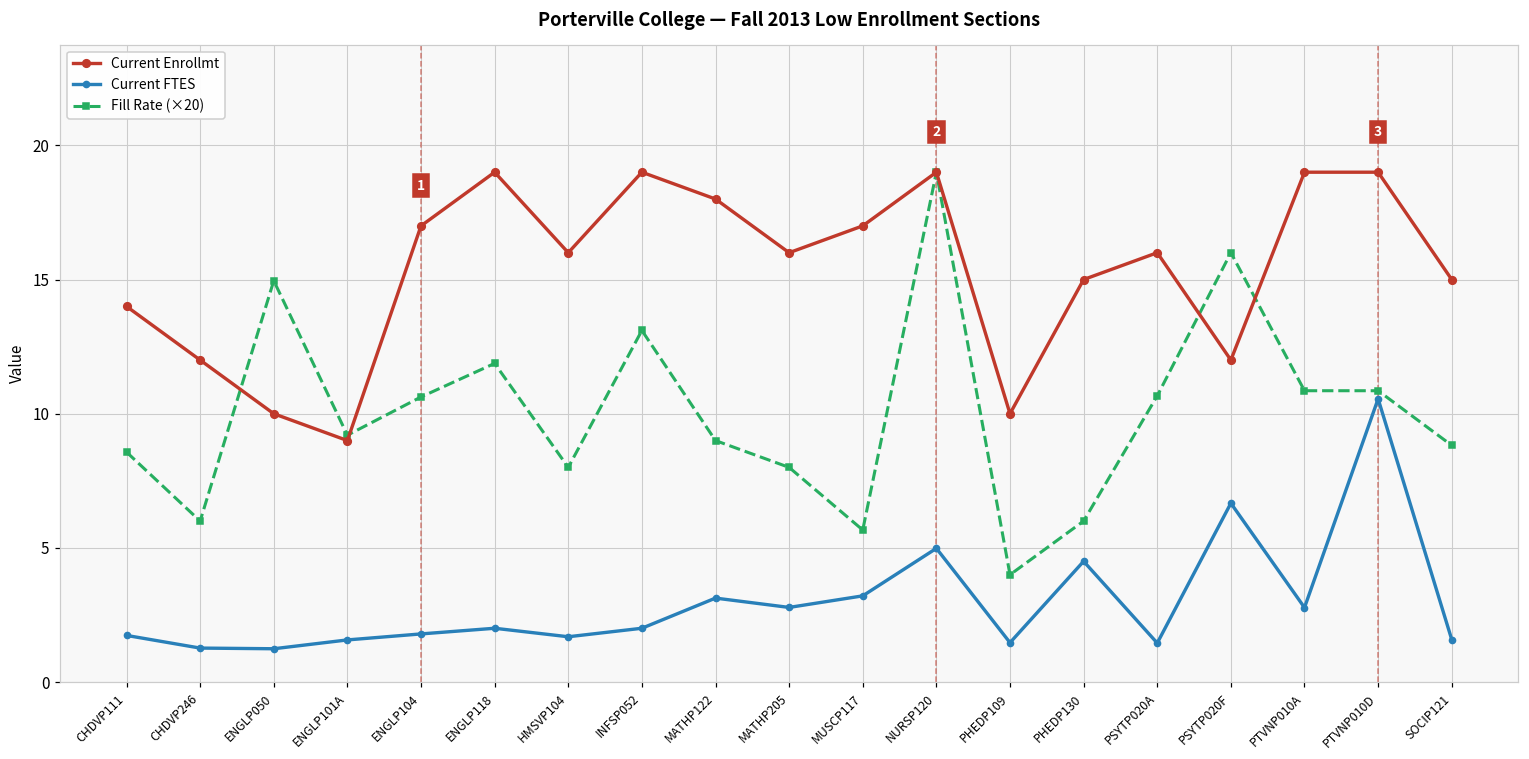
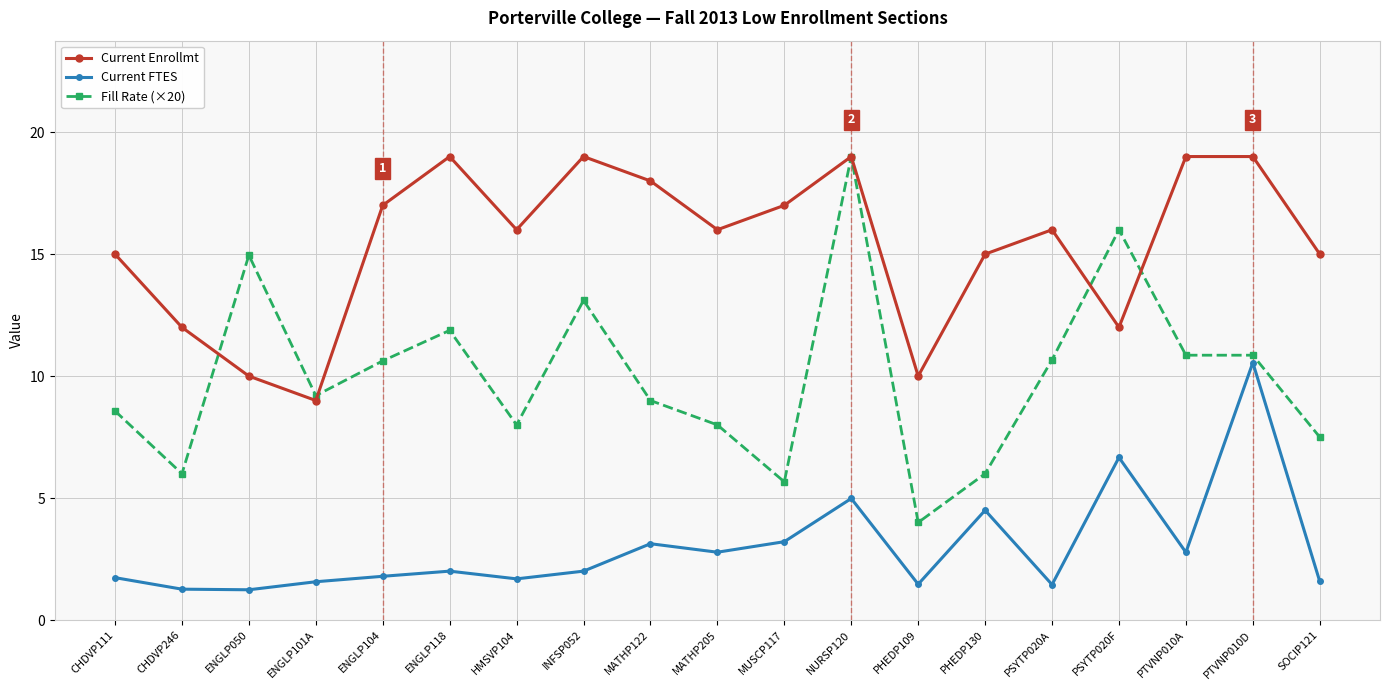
Current Enrollmt, CHDVP111: 14 -> 15
Fill Rate (×20), SOCIP121: 8.8 -> 7.5
